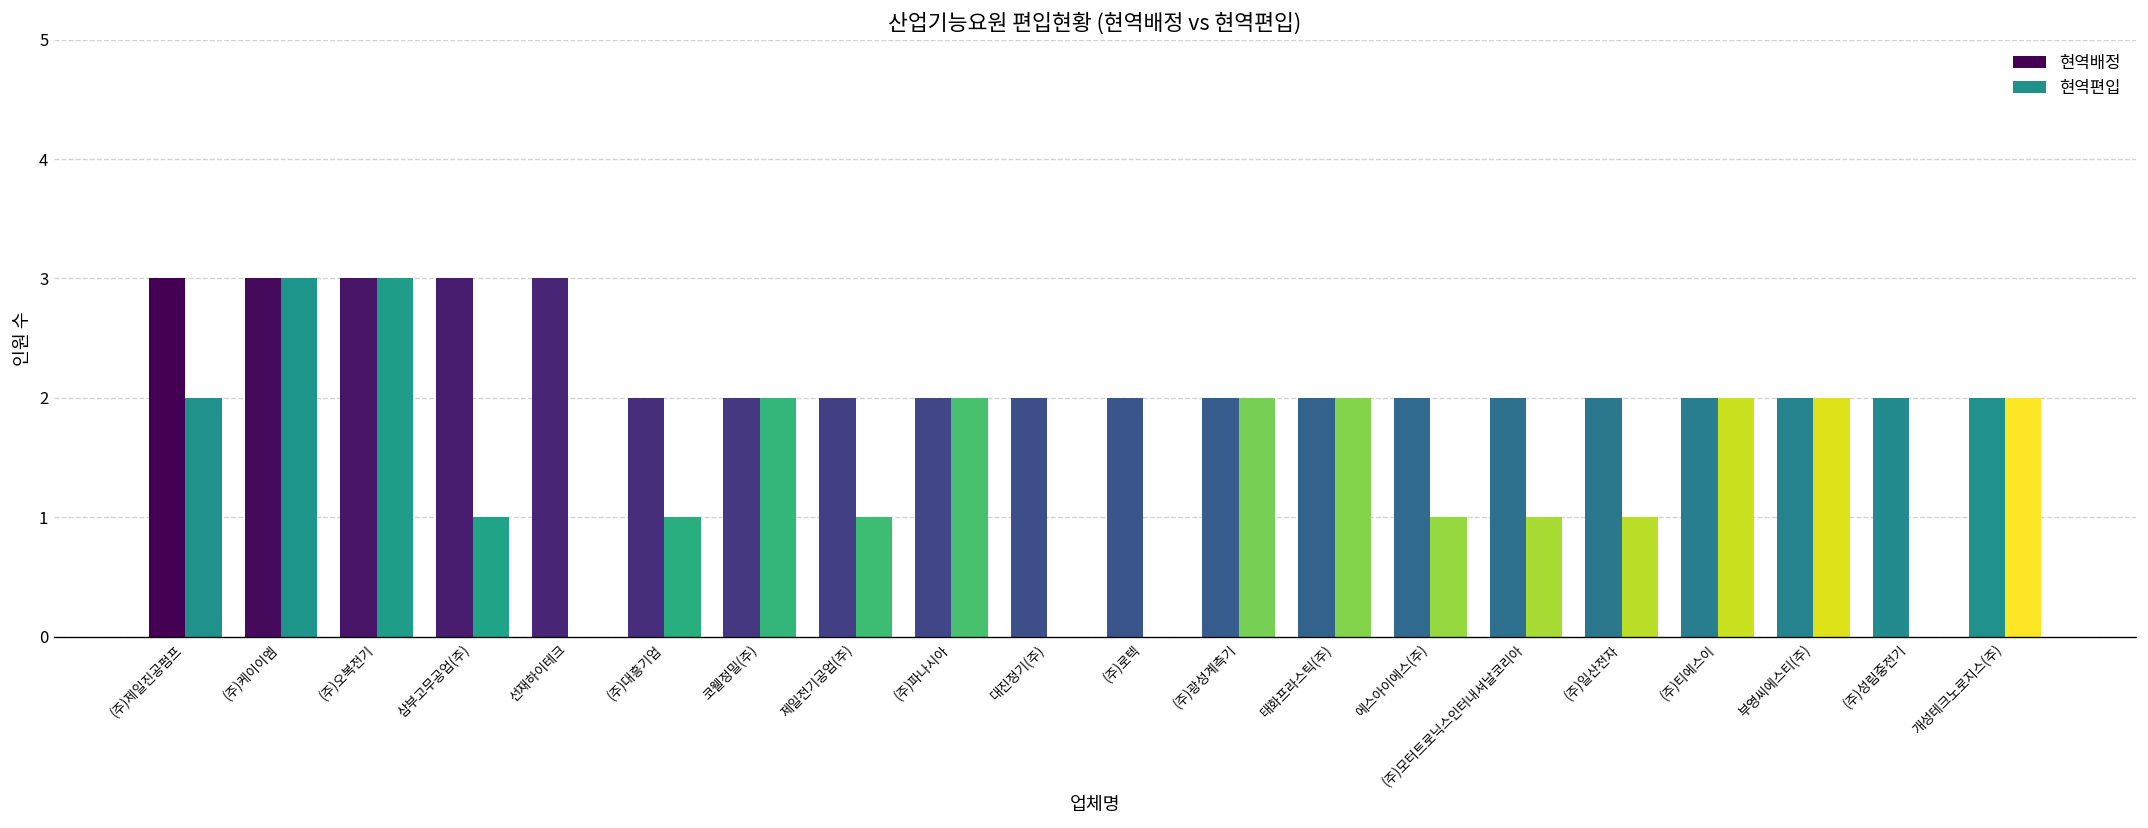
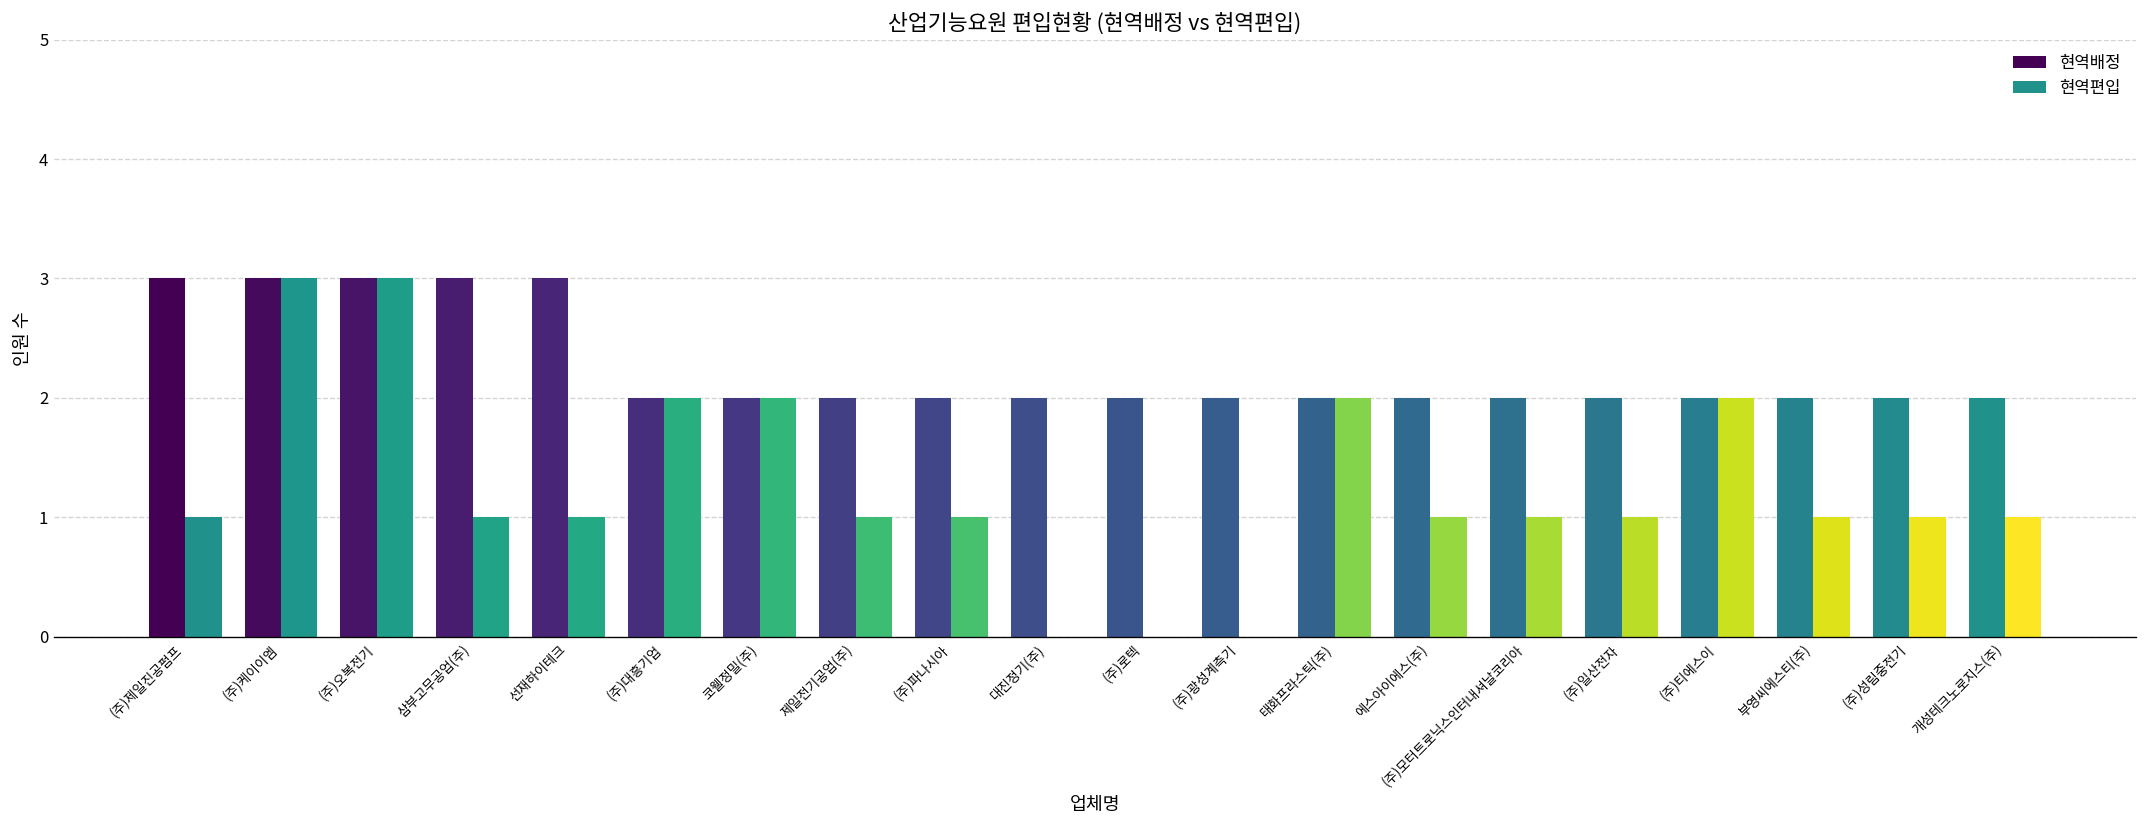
현역편입, (주)제일진공펌프: 2 -> 1
현역편입, 선재하이테크: 0 -> 1
현역편입, (주)대흥기업: 1 -> 2
현역편입, (주)파나시아: 2 -> 1
현역편입, (주)광성계측기: 2 -> 0
현역편입, 부영씨에스티(주): 2 -> 1
현역편입, (주)성림중전기: 0 -> 1
현역편입, 개성테크노로지스(주): 2 -> 1
